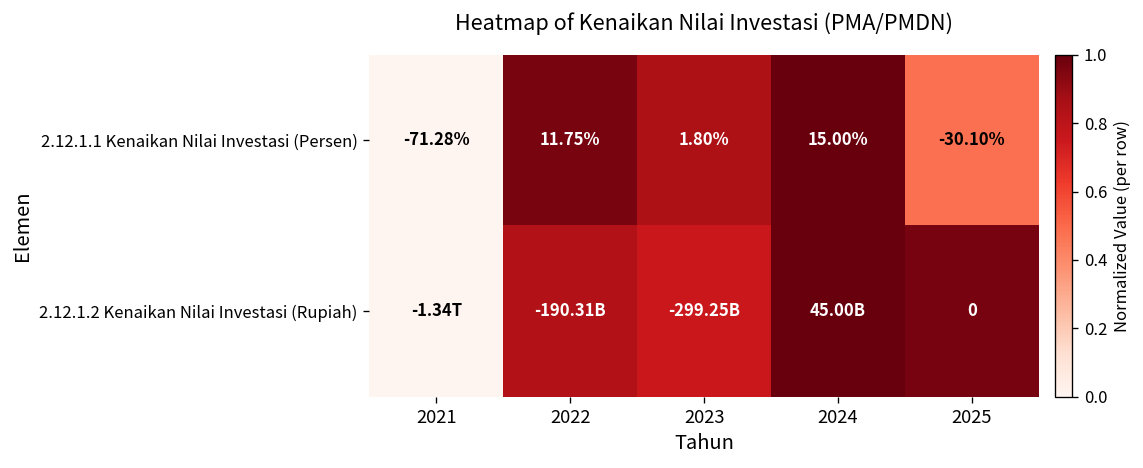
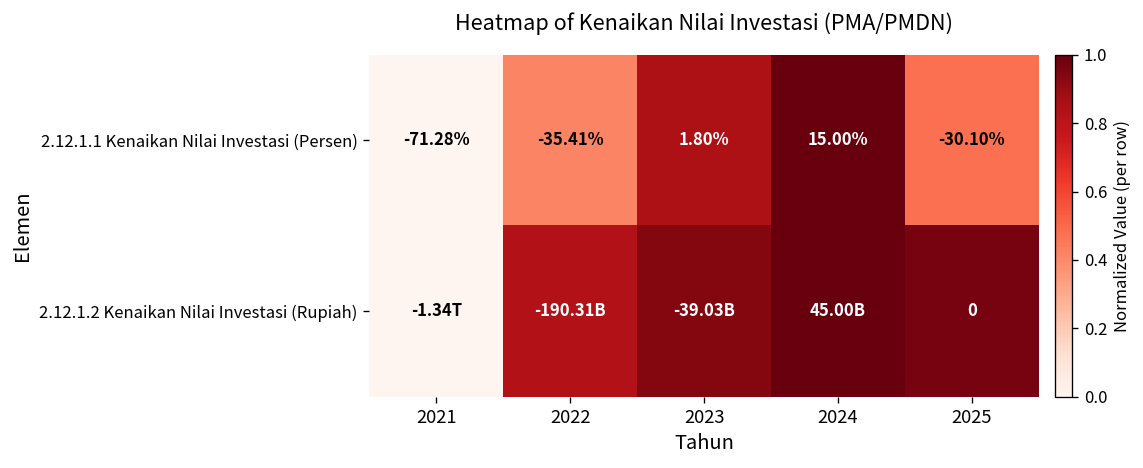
2.12.1.1 Kenaikan Nilai Investasi (Persen), 2022: 11.75% -> -35.41%
2.12.1.2 Kenaikan Nilai Investasi (Rupiah), 2023: -299.25B -> -39.03B
